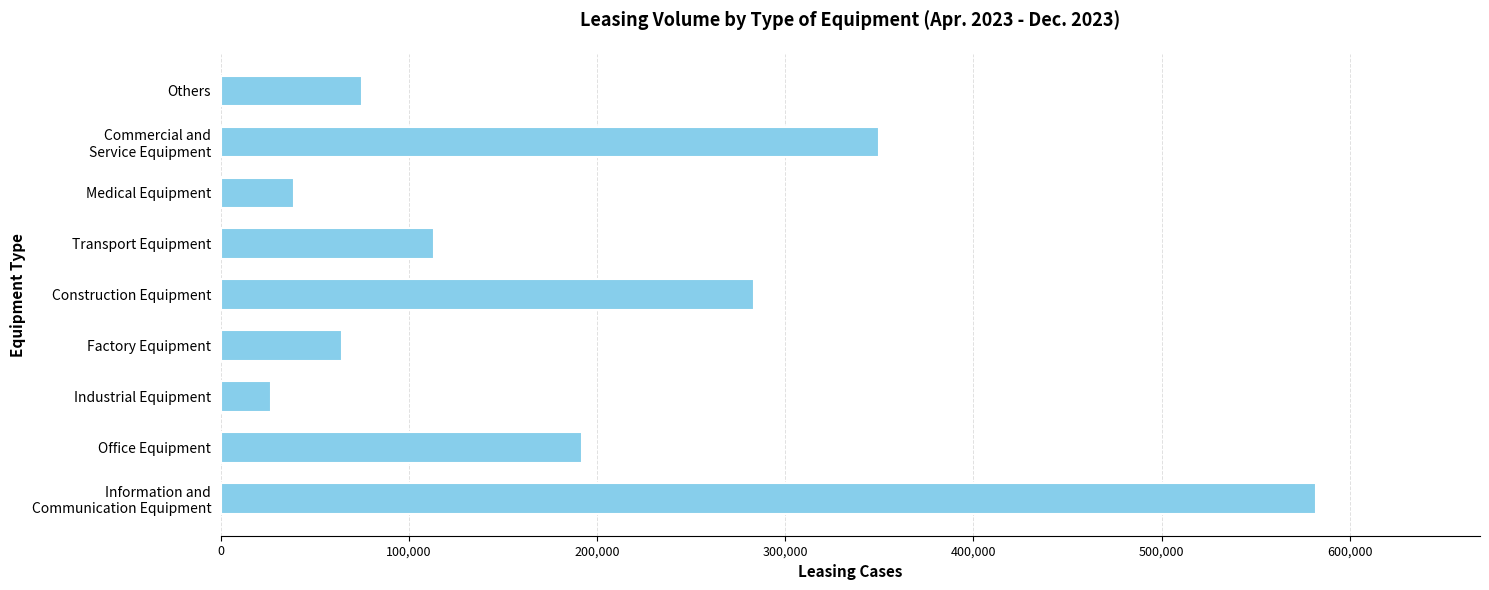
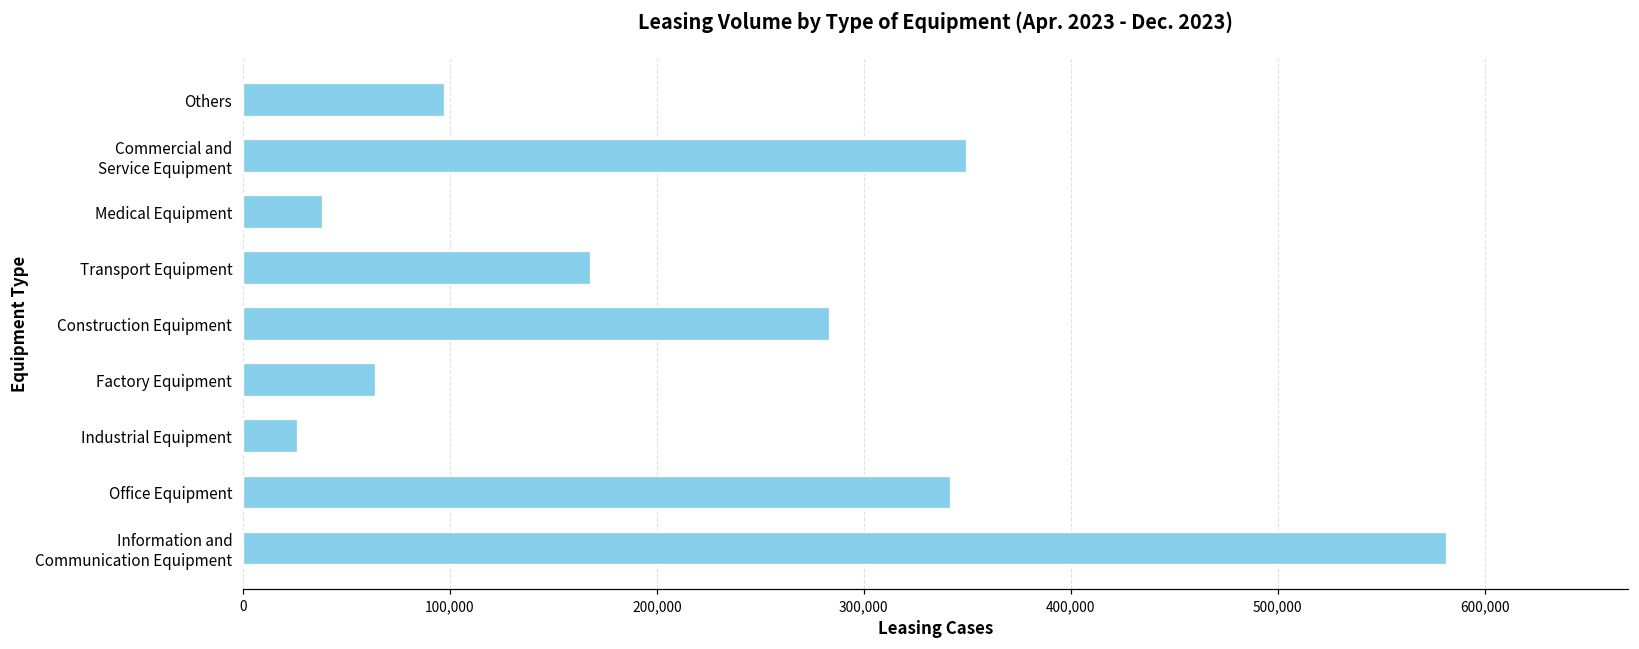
Others: 75,000 -> 98,000
Transport Equipment: 113,000 -> 168,000
Office Equipment: 192,000 -> 342,000
